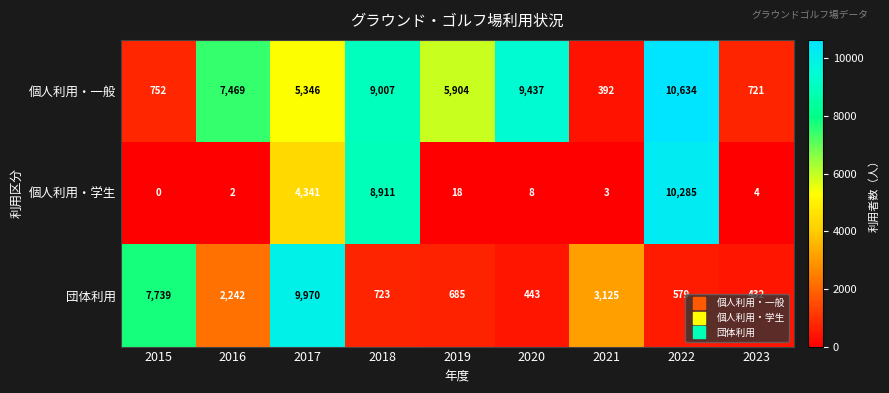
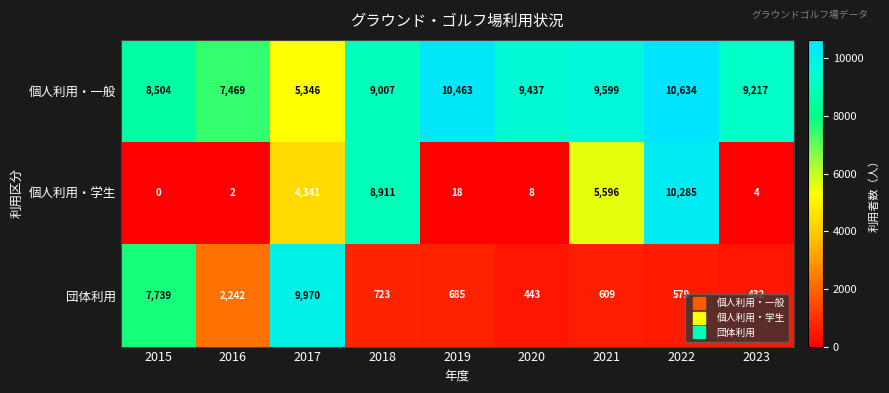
個人利用・一般, 2015: 752 -> 8,504
個人利用・一般, 2019: 5,904 -> 10,463
個人利用・一般, 2021: 392 -> 9,599
個人利用・一般, 2023: 721 -> 9,217
個人利用・学生, 2021: 3 -> 5,596
団体利用, 2021: 3,125 -> 609
